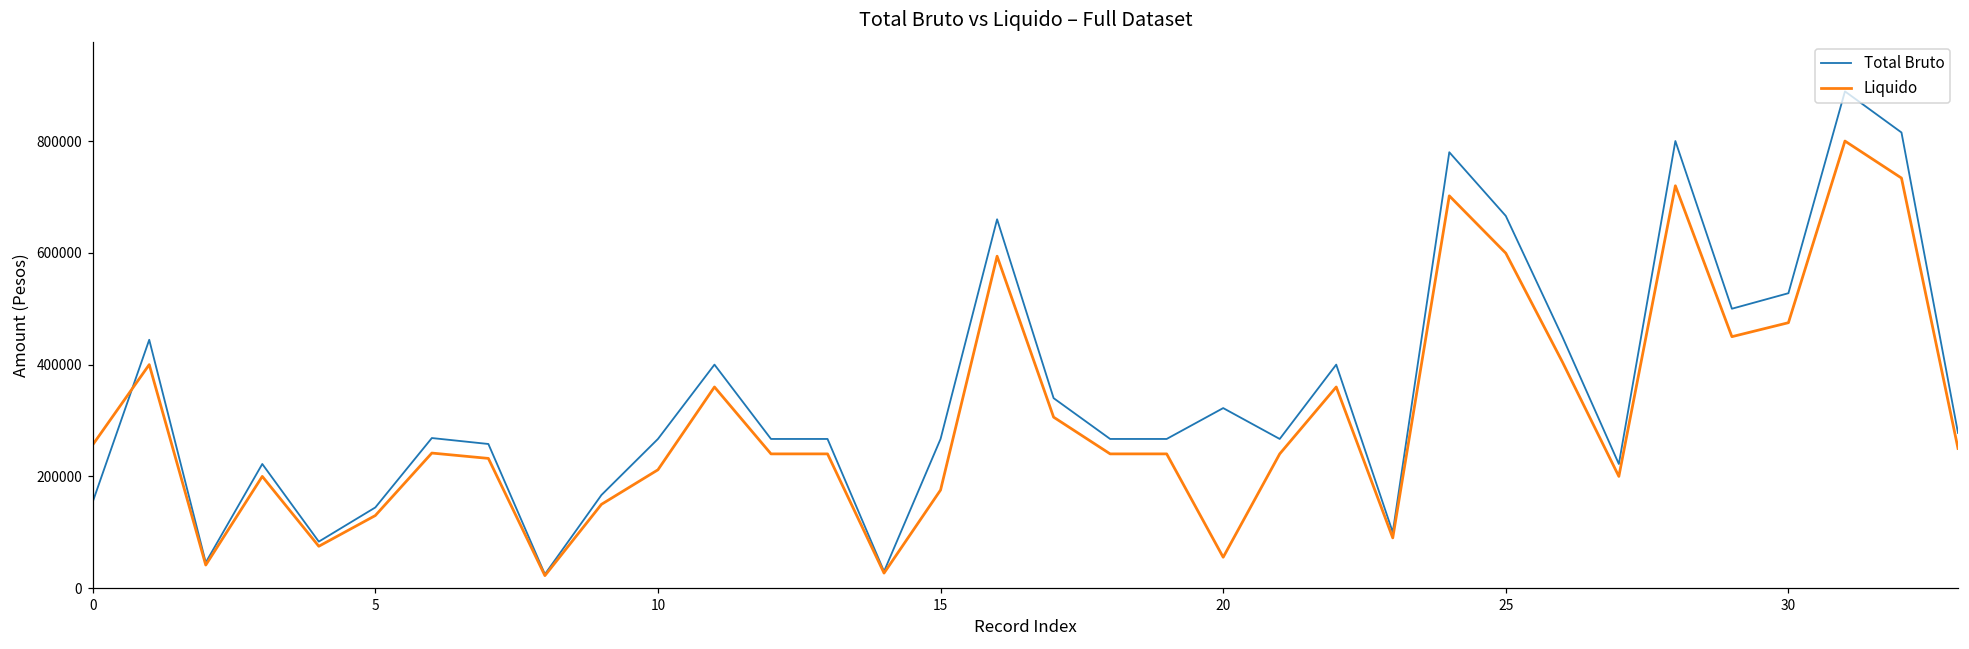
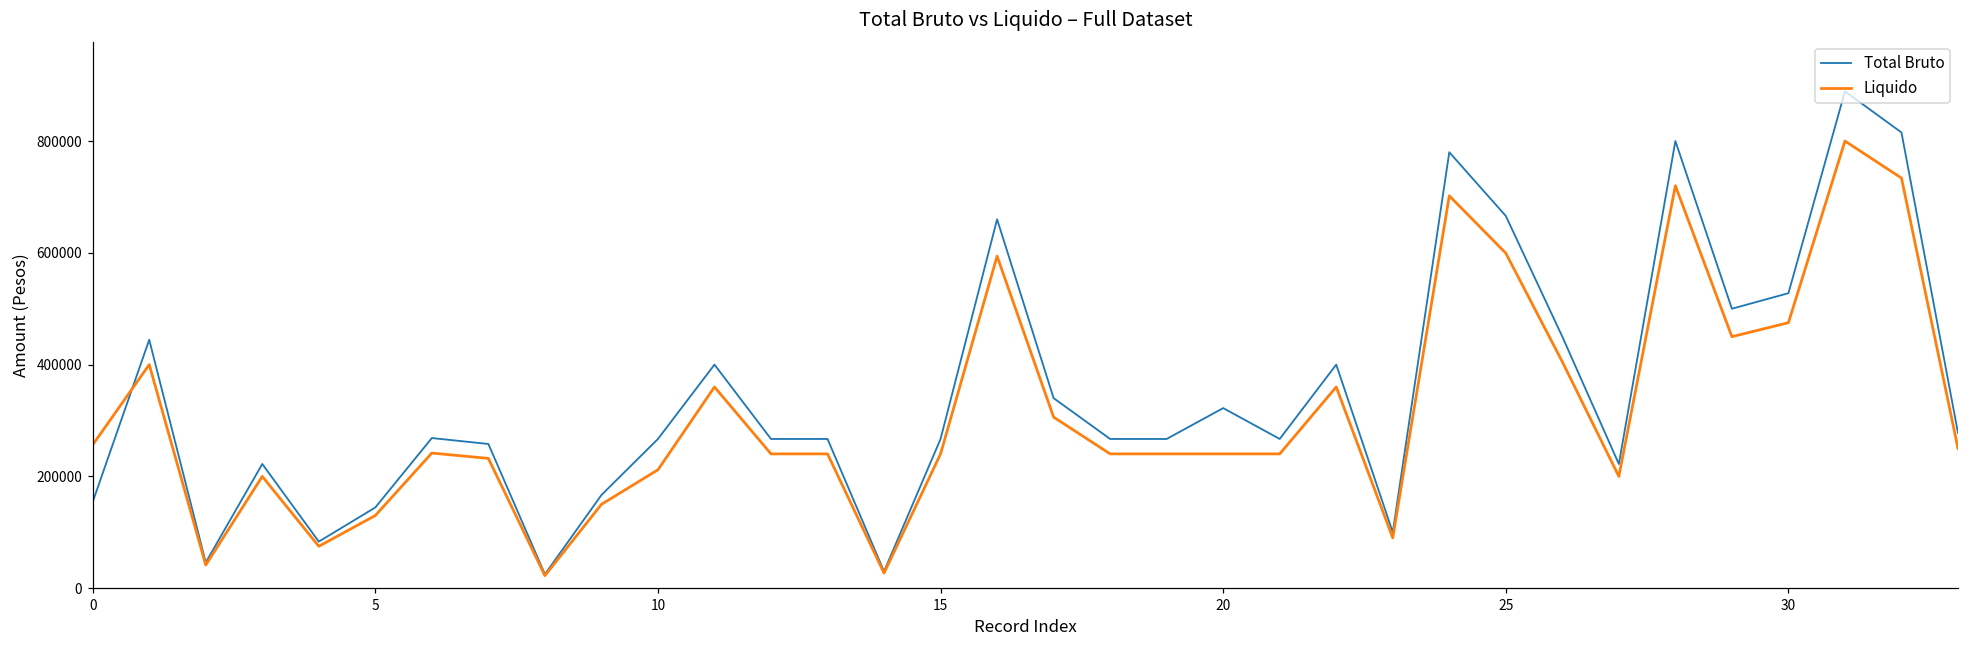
Liquido, 15: 180000 -> 240000
Liquido, 20: 60000 -> 240000
